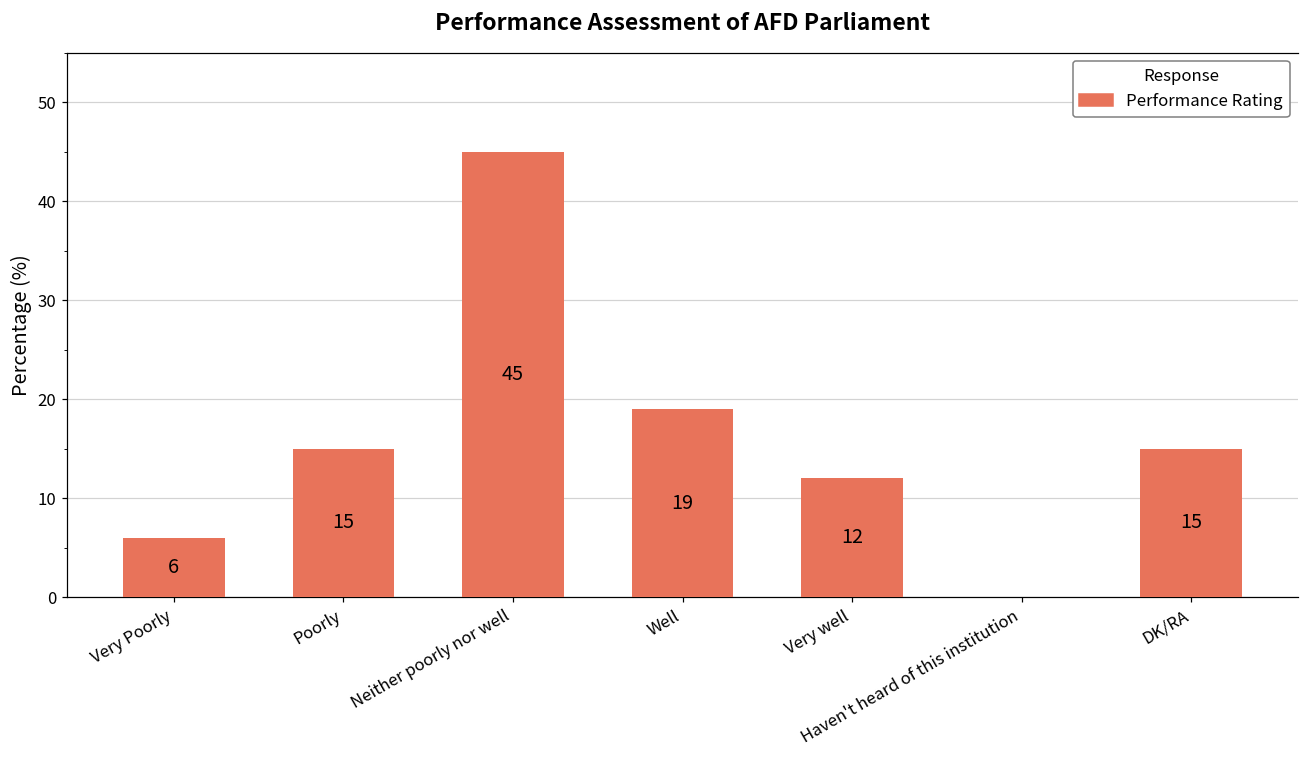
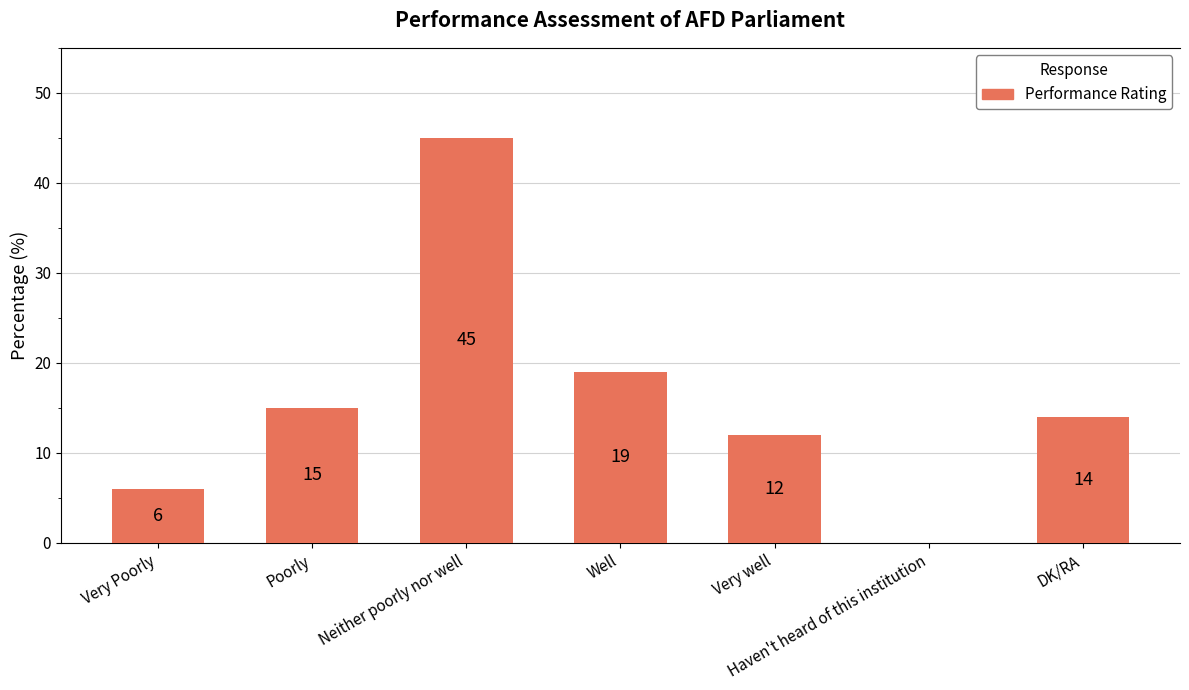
DK/RA: 15 -> 14
